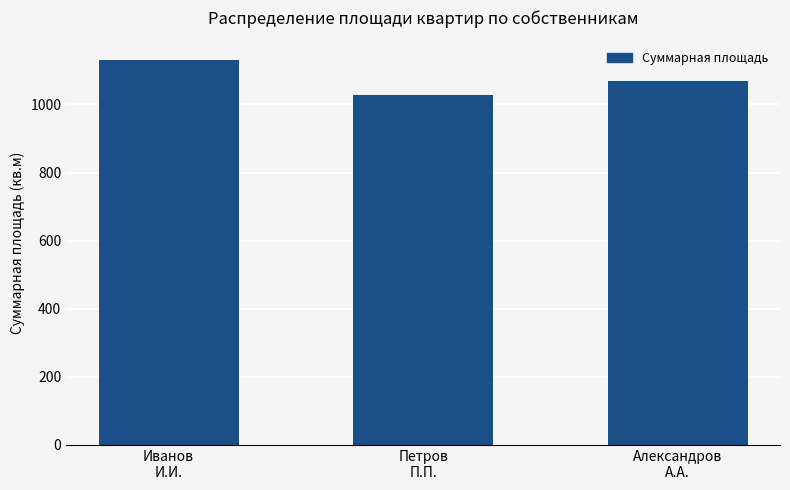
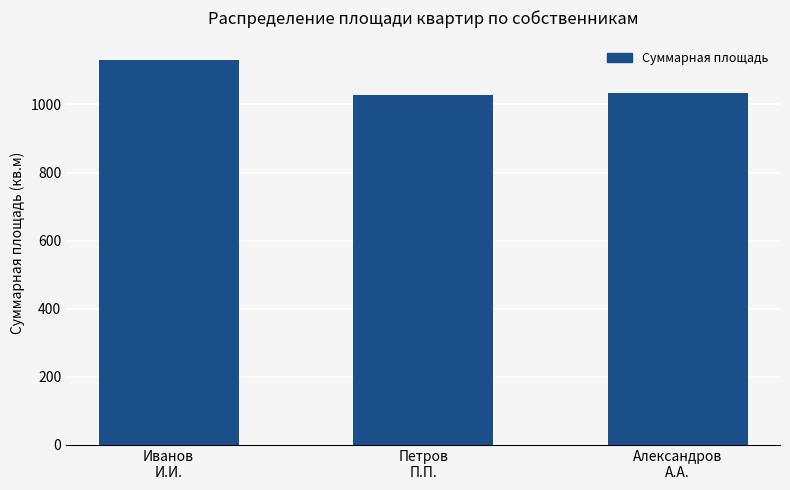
Александров А.А.: 1070 -> 1030
